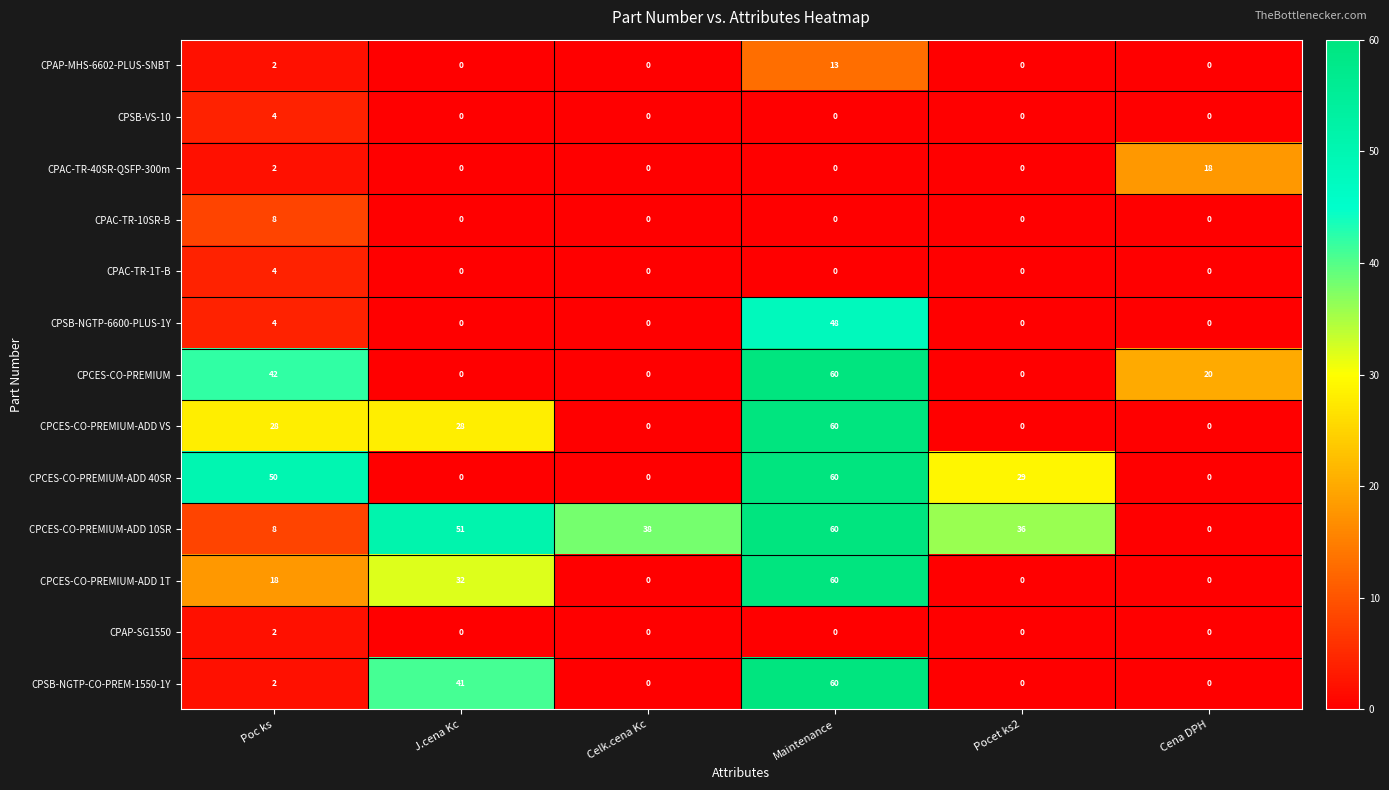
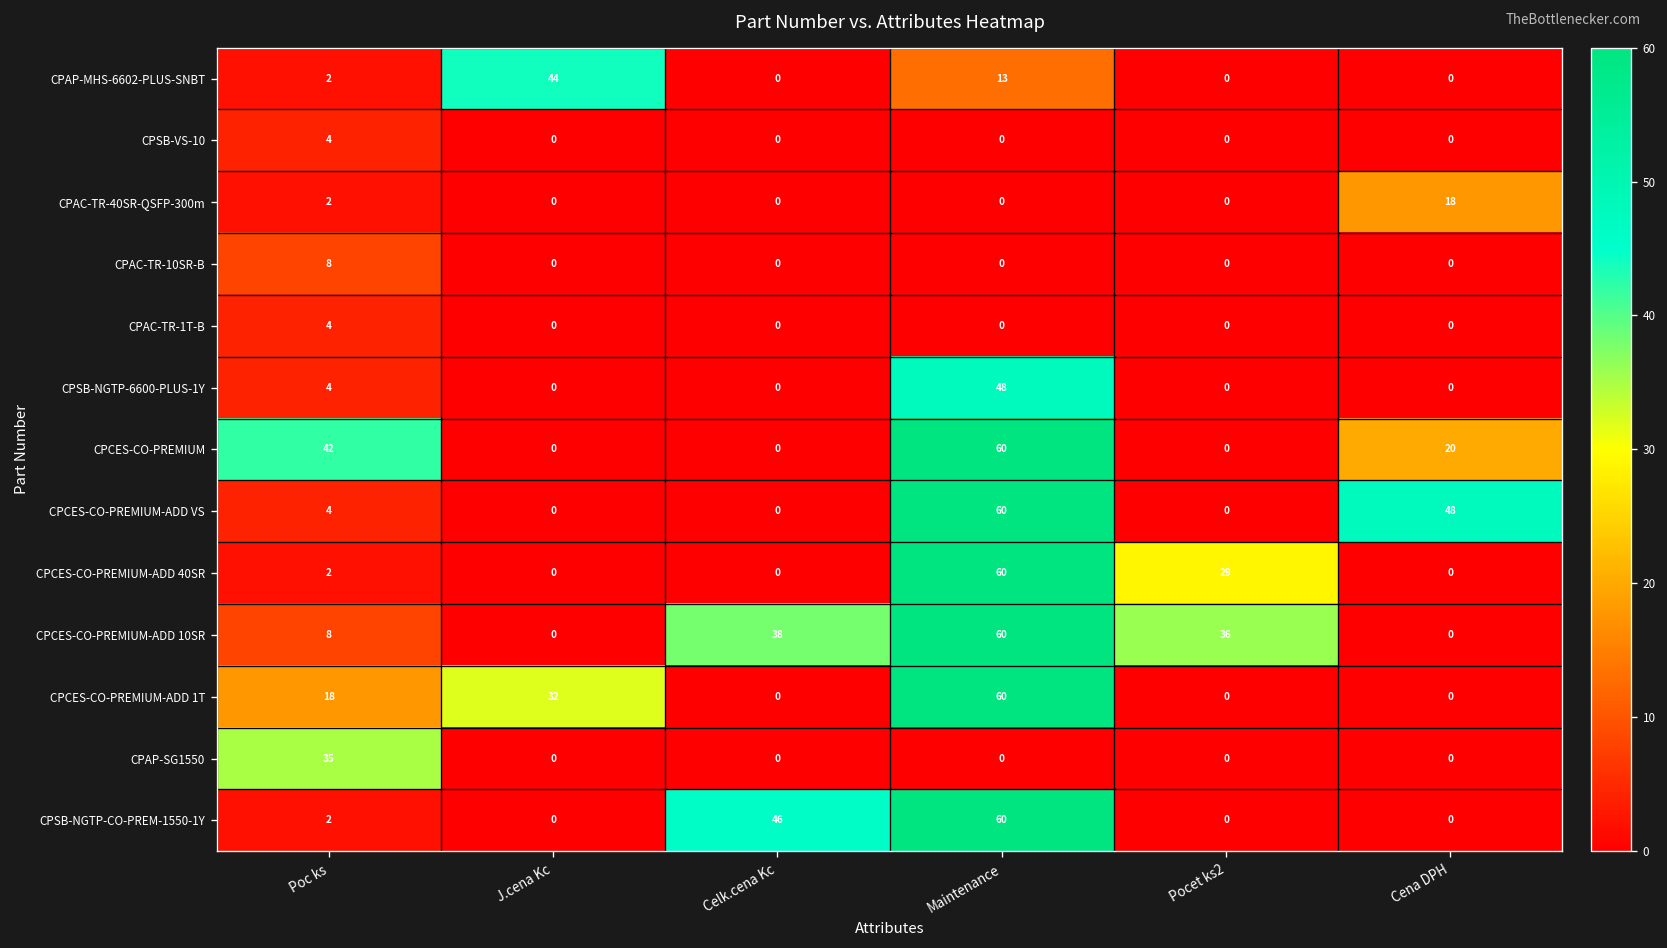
CPAP-MHS-6602-PLUS-SNBT, J.cena Kc: 0 -> 44
CPCES-CO-PREMIUM-ADD VS, Poc ks: 28 -> 4
CPCES-CO-PREMIUM-ADD VS, J.cena Kc: 28 -> 0
CPCES-CO-PREMIUM-ADD VS, Cena DPH: 0 -> 48
CPCES-CO-PREMIUM-ADD 40SR, Poc ks: 50 -> 2
CPCES-CO-PREMIUM-ADD 10SR, J.cena Kc: 51 -> 0
CPAP-SG1550, Poc ks: 2 -> 35
CPSB-NGTP-CO-PREM-1550-1Y, J.cena Kc: 41 -> 0
CPSB-NGTP-CO-PREM-1550-1Y, Celk.cena Kc: 0 -> 46
